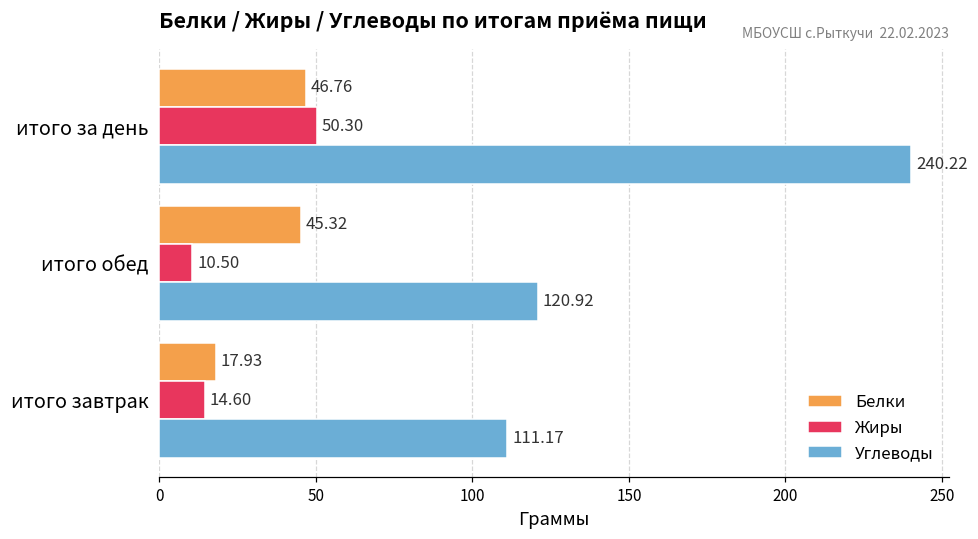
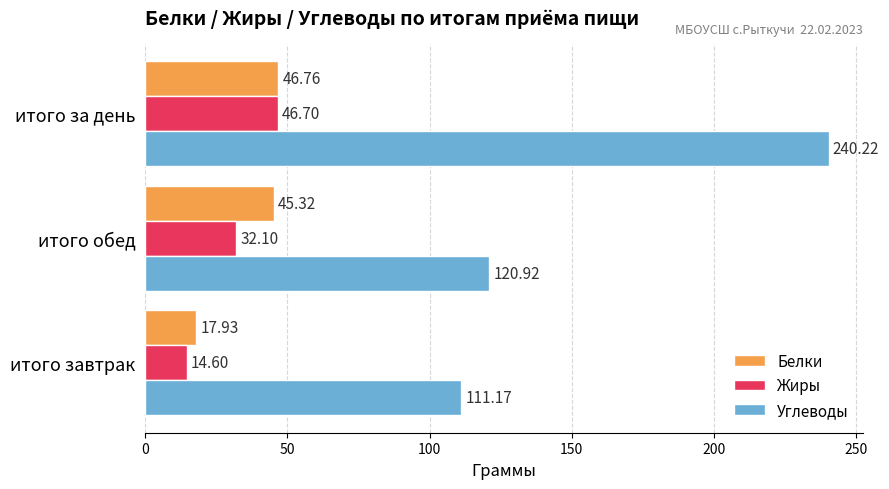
Жиры, итого за день: 50.30 -> 46.70
Жиры, итого обед: 10.50 -> 32.10
